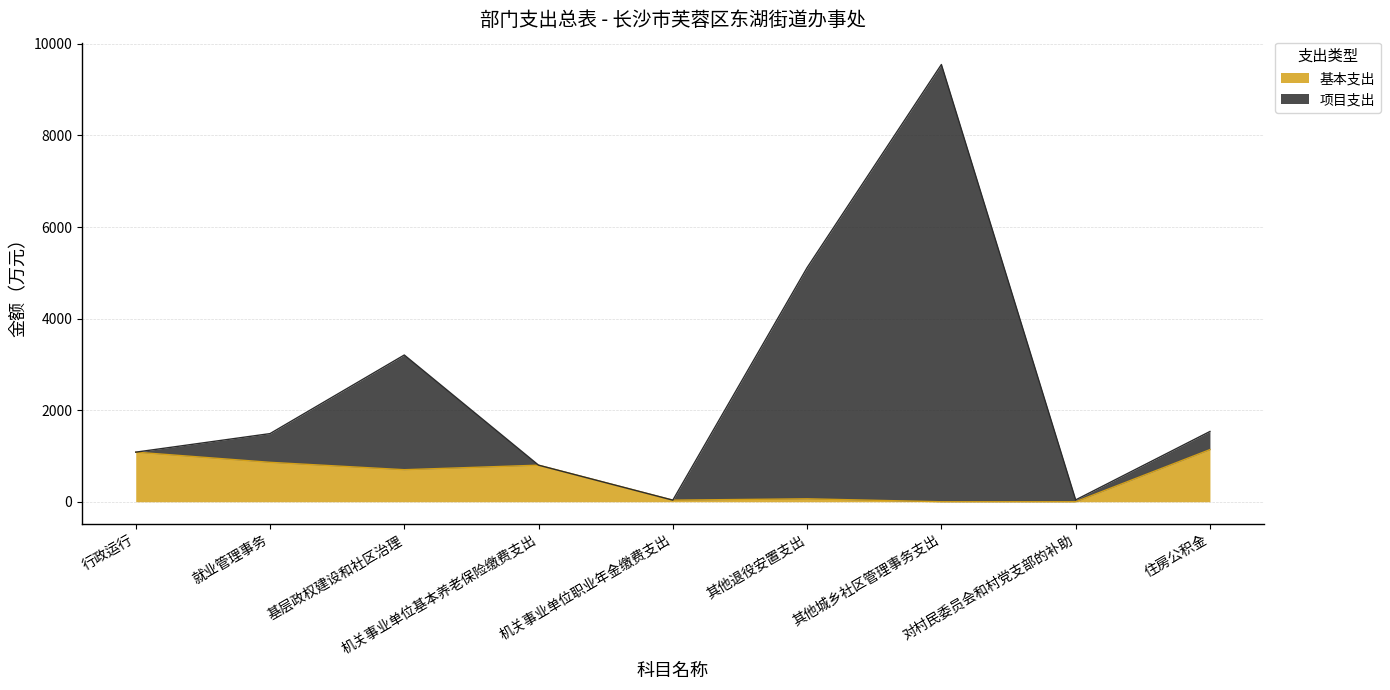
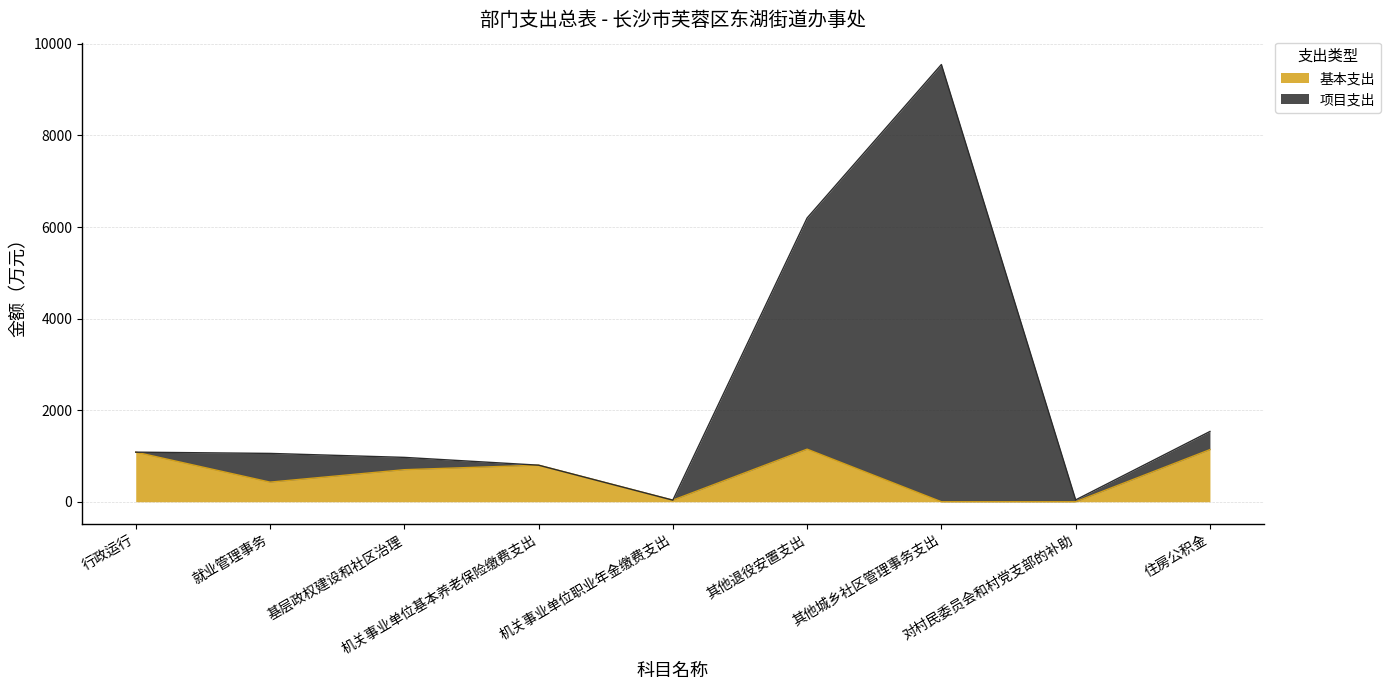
基本支出, 就业管理事务: 900 -> 400
项目支出, 基层政权建设和社区治理: 2500 -> 300
基本支出, 其他退役安置支出: 100 -> 1100
